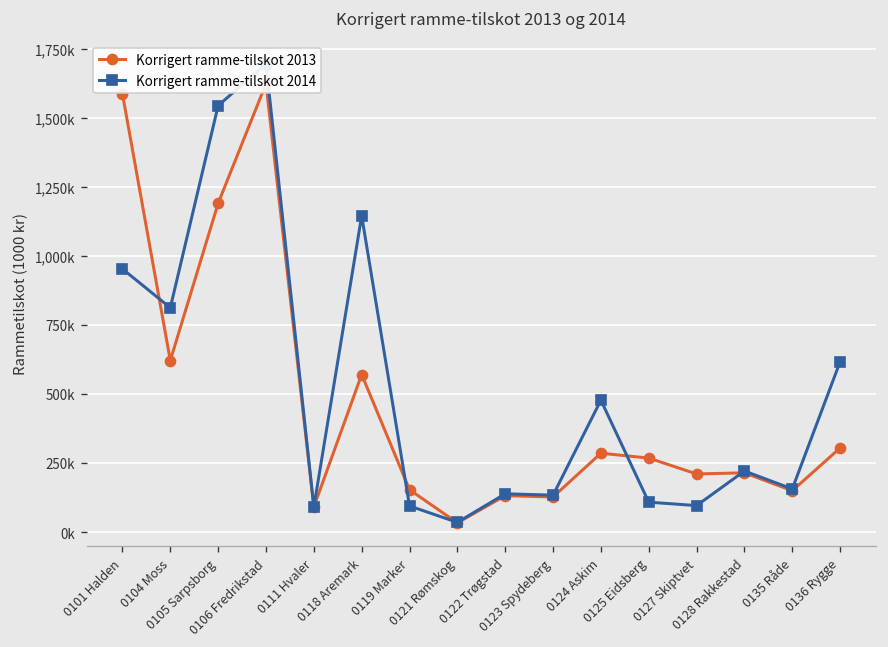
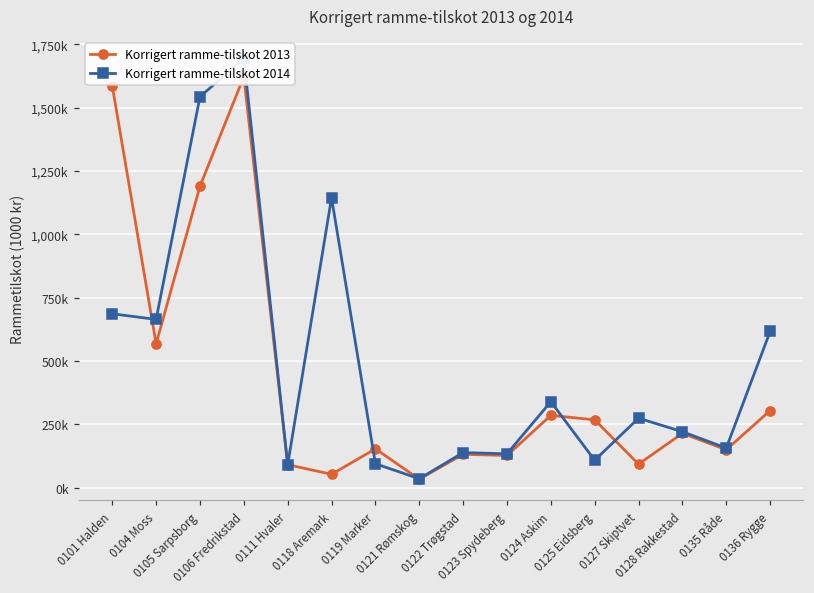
Korrigert ramme-tilskot 2014, 0101 Halden: 950,000 -> 690,000
Korrigert ramme-tilskot 2013, 0104 Moss: 620,000 -> 570,000
Korrigert ramme-tilskot 2014, 0104 Moss: 810,000 -> 660,000
Korrigert ramme-tilskot 2013, 0118 Aremark: 570,000 -> 50,000
Korrigert ramme-tilskot 2014, 0124 Askim: 480,000 -> 340,000
Korrigert ramme-tilskot 2013, 0127 Skiptvet: 210,000 -> 90,000
Korrigert ramme-tilskot 2014, 0127 Skiptvet: 100,000 -> 270,000
